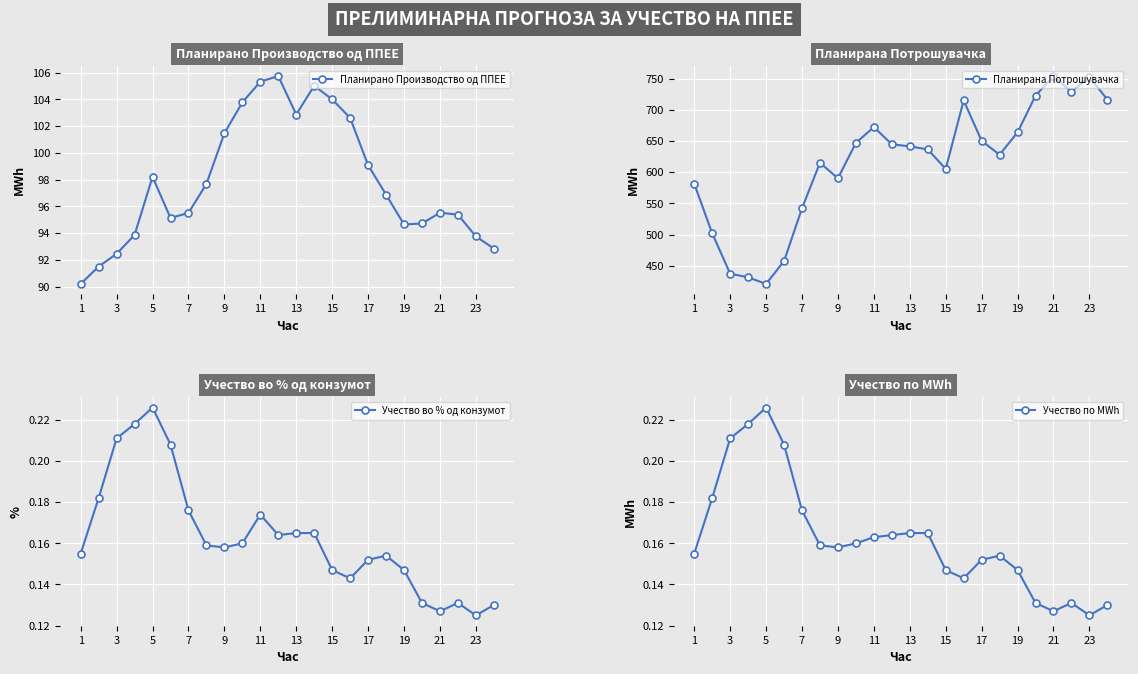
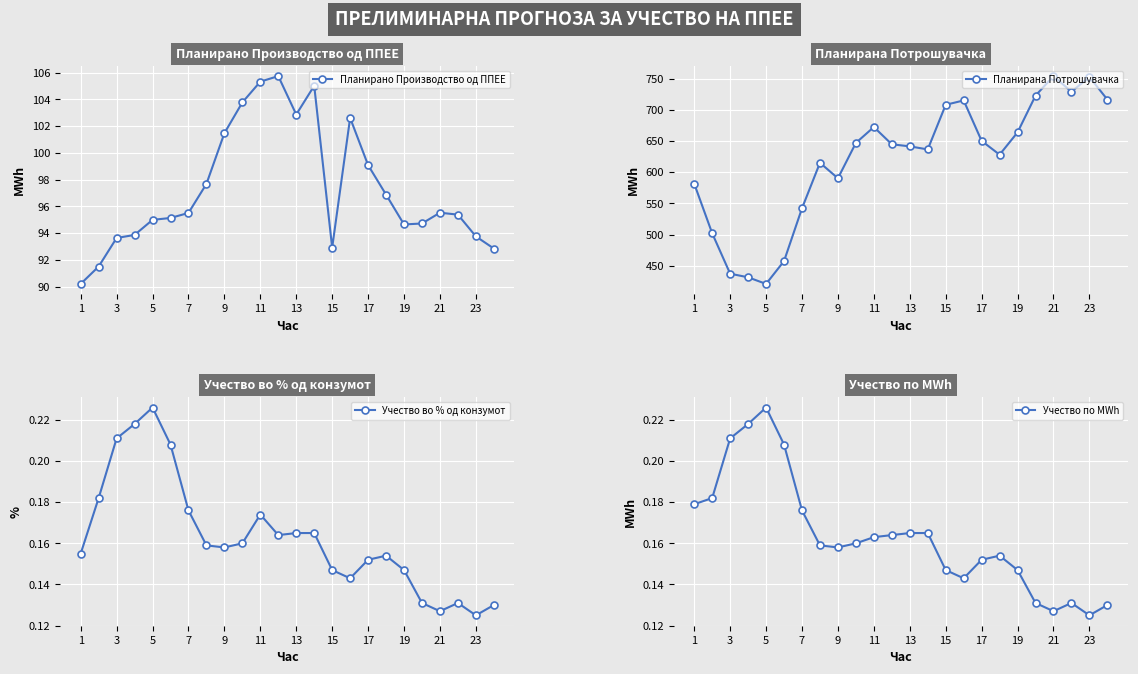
Планирано Производство од ППЕЕ, 3: 92.5 -> 93.6
Планирано Производство од ППЕЕ, 5: 98.2 -> 95.0
Планирано Производство од ППЕЕ, 15: 104.0 -> 92.9
Планирана Потрошувачка, 15: 610 -> 710
Учество по MWh, 1: 0.155 -> 0.179
